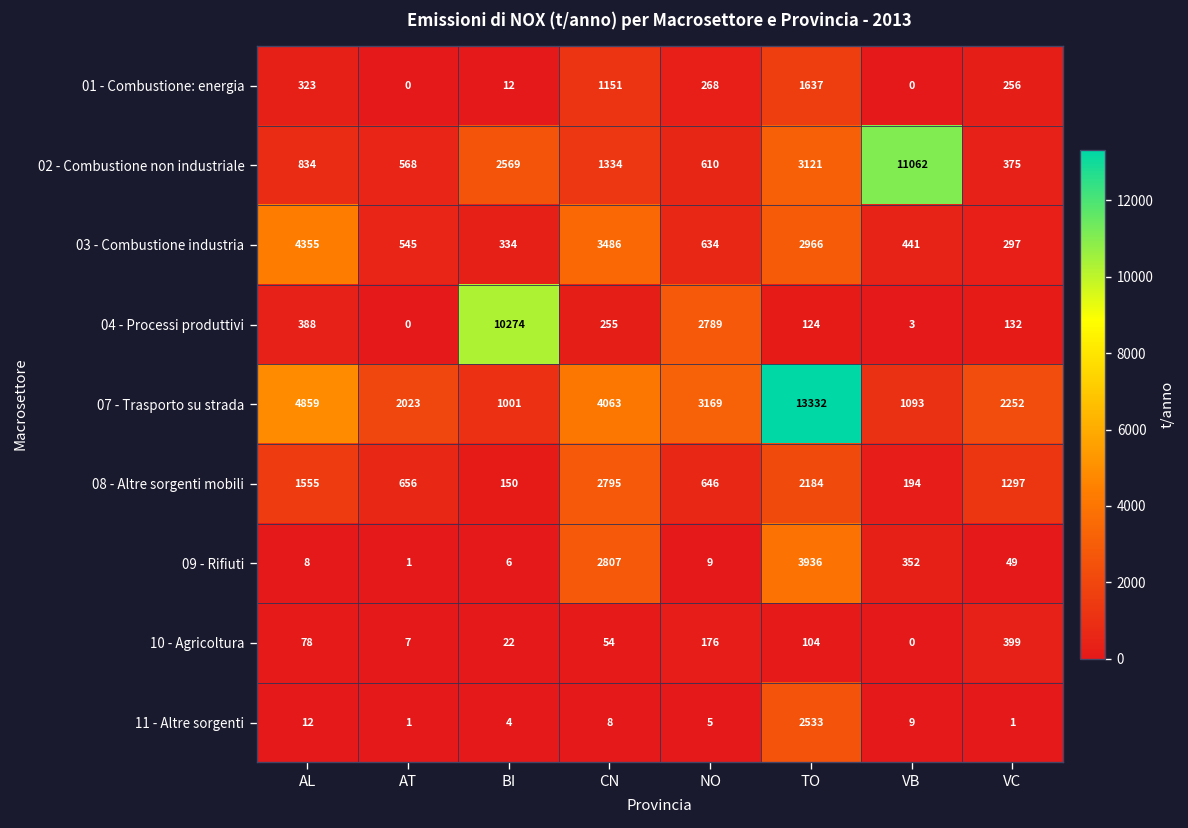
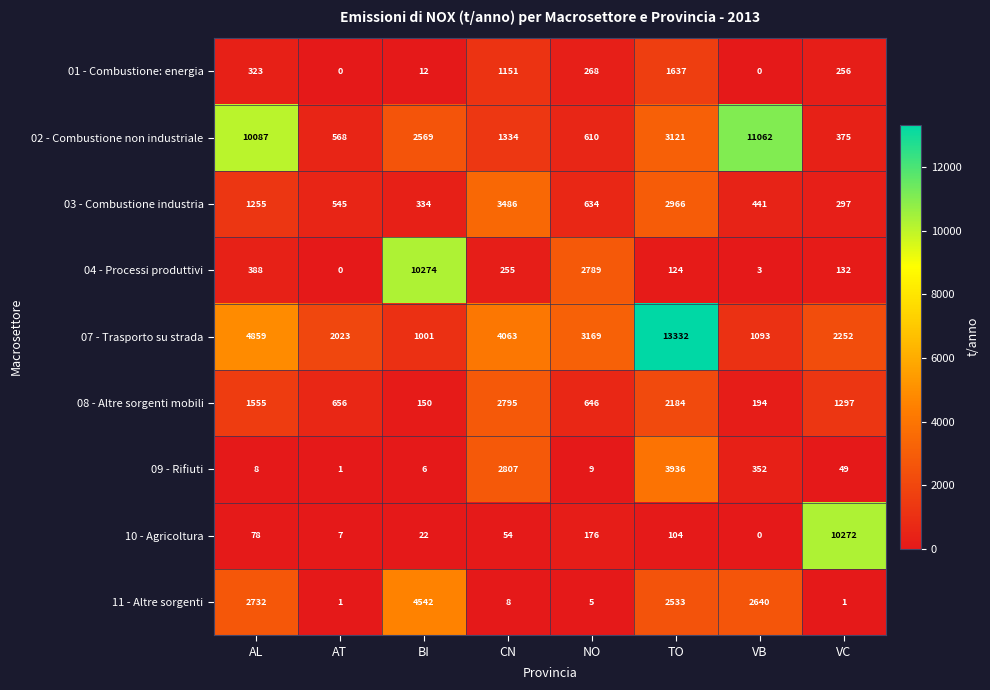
02 - Combustione non industriale, AL: 834 -> 10087
03 - Combustione industria, AL: 4355 -> 1255
10 - Agricoltura, VC: 399 -> 10272
11 - Altre sorgenti, AL: 12 -> 2732
11 - Altre sorgenti, BI: 4 -> 4542
11 - Altre sorgenti, VB: 9 -> 2640
